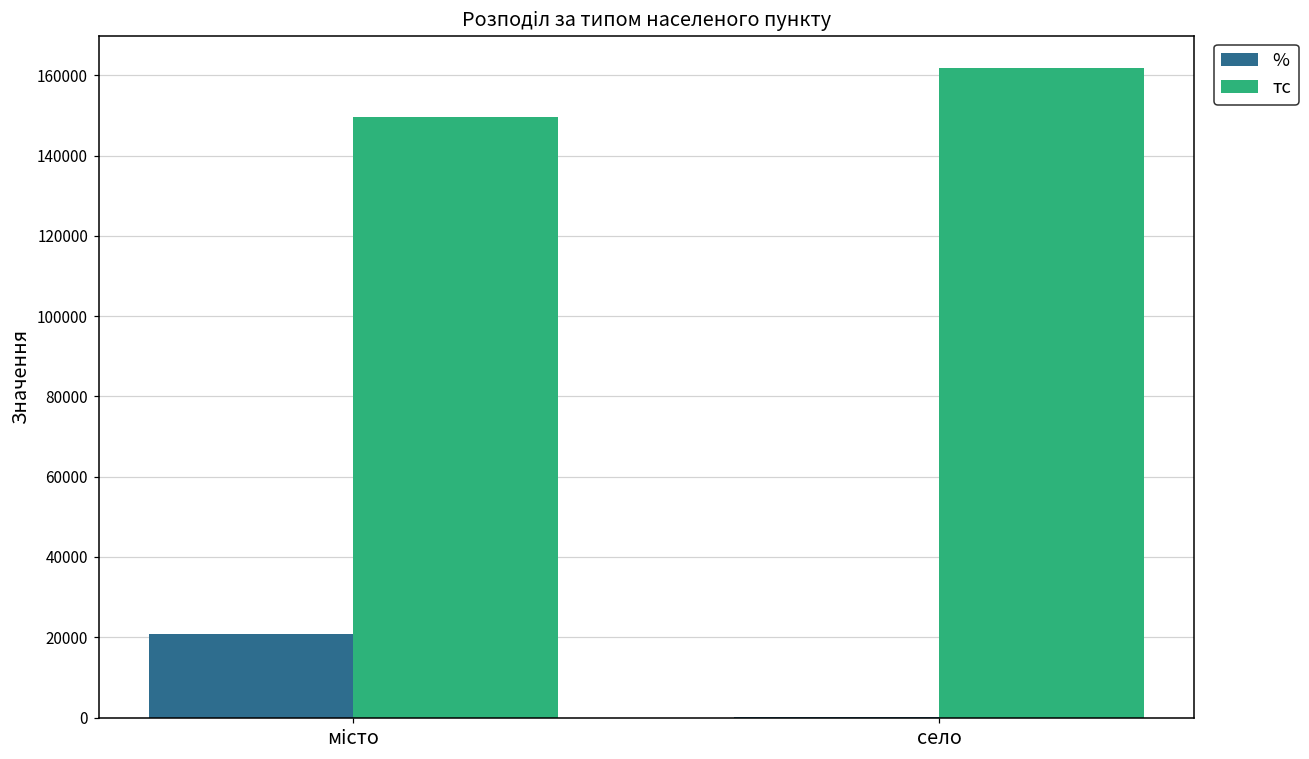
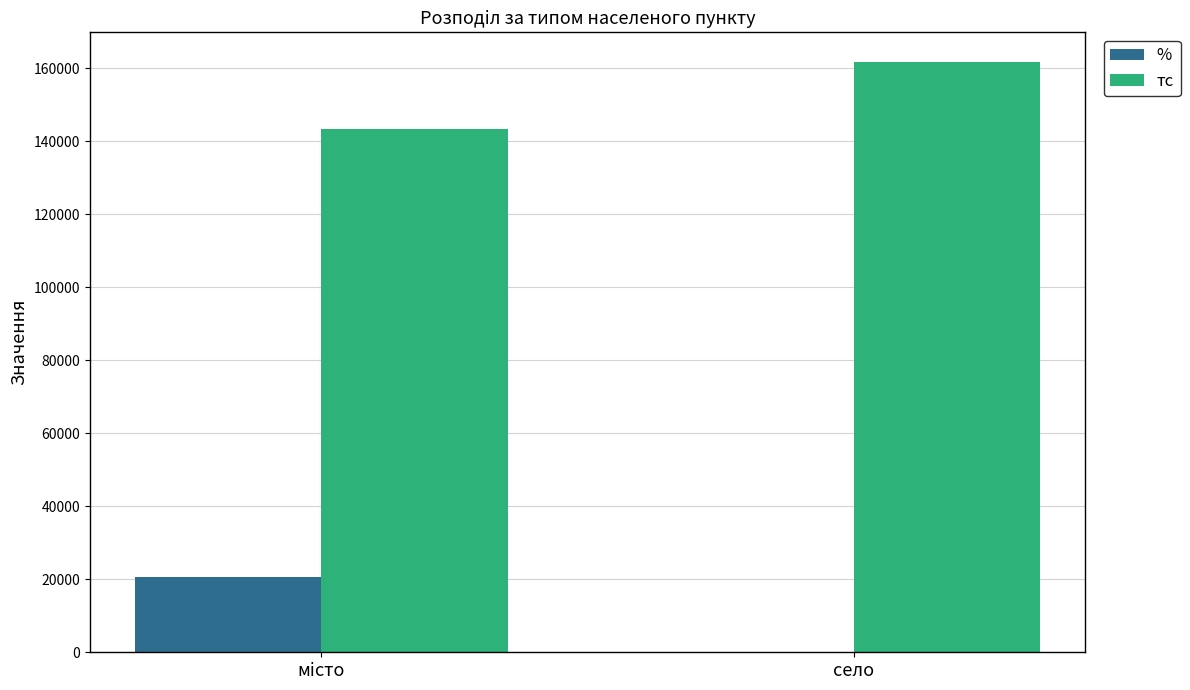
тс, місто: 150000 -> 143000
